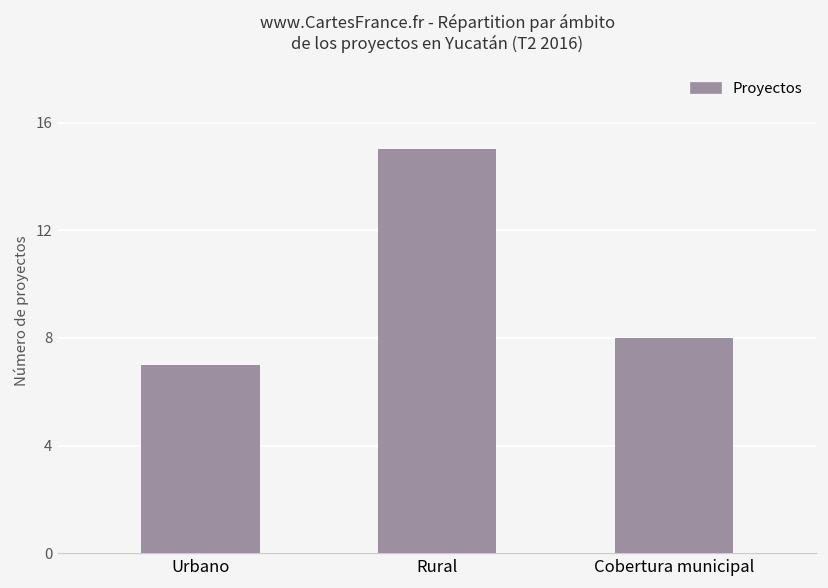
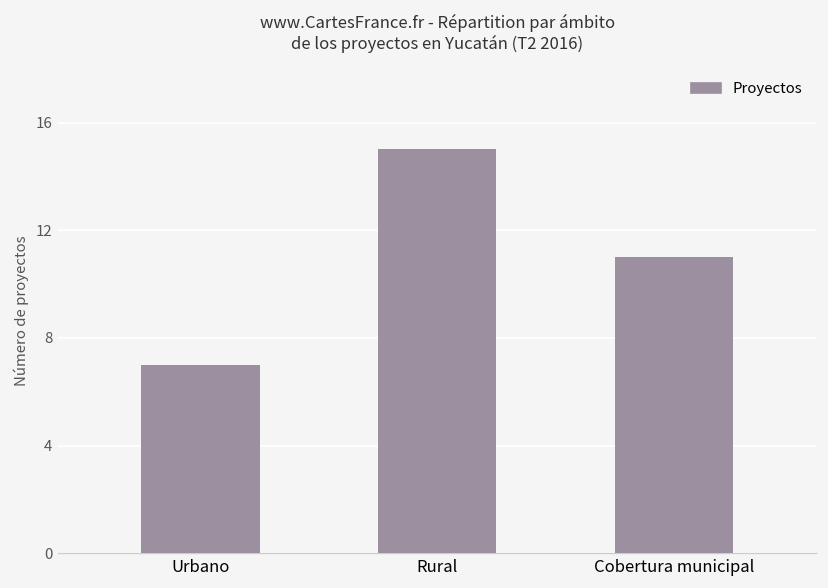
Cobertura municipal: 8 -> 11
